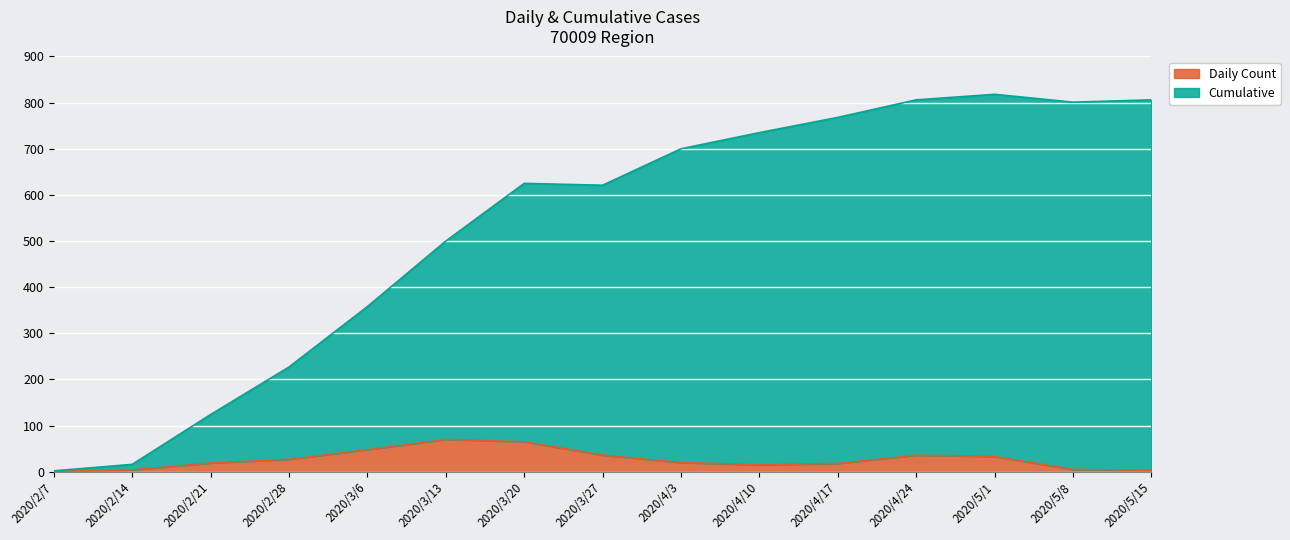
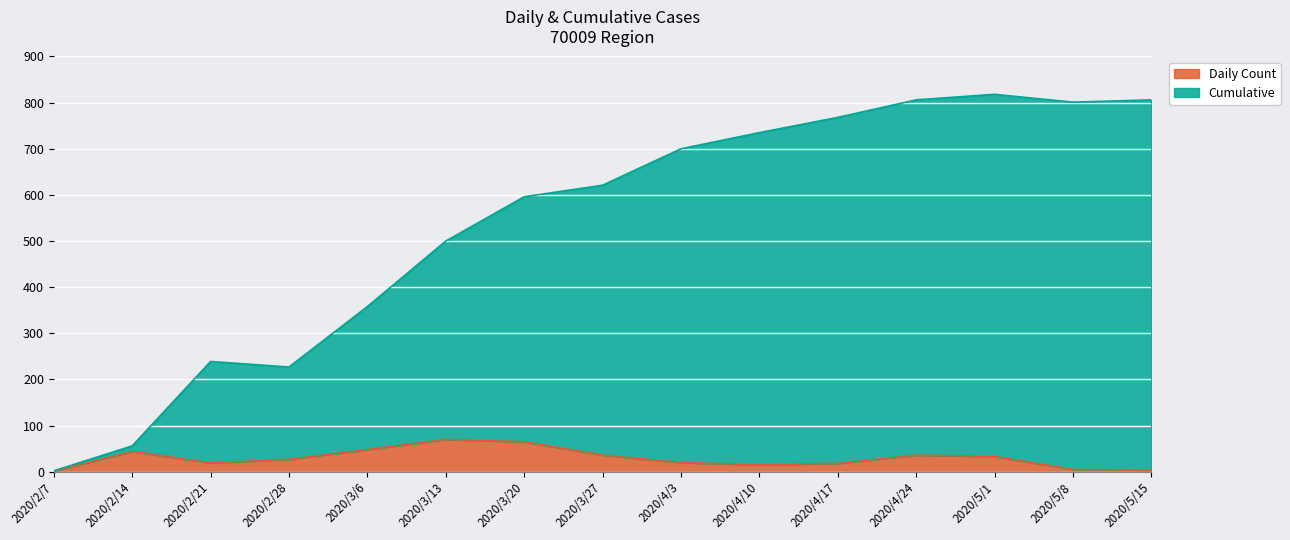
Daily Count, 2020/2/14: 0 -> 40
Cumulative, 2020/2/21: 110 -> 220
Cumulative, 2020/3/20: 560 -> 530
